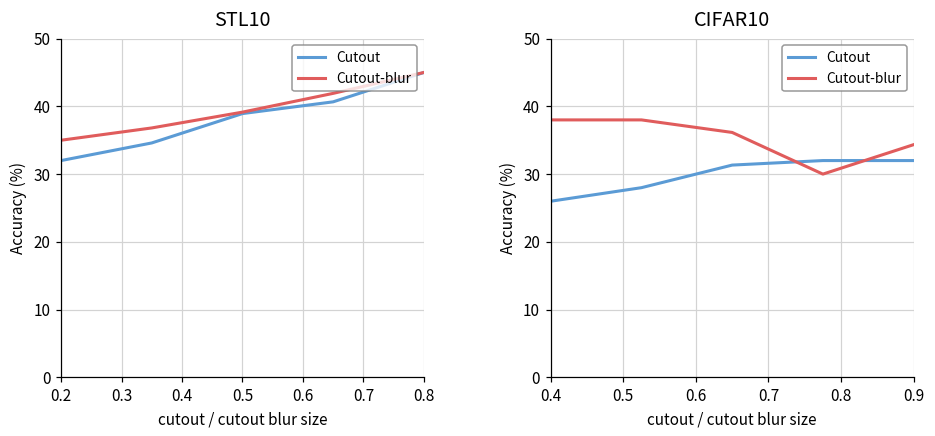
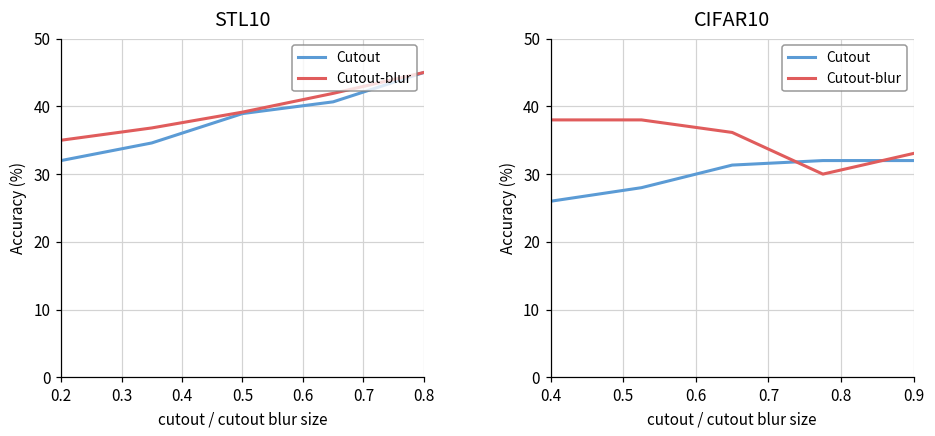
CIFAR10, Cutout-blur, 0.9: 34 -> 33
